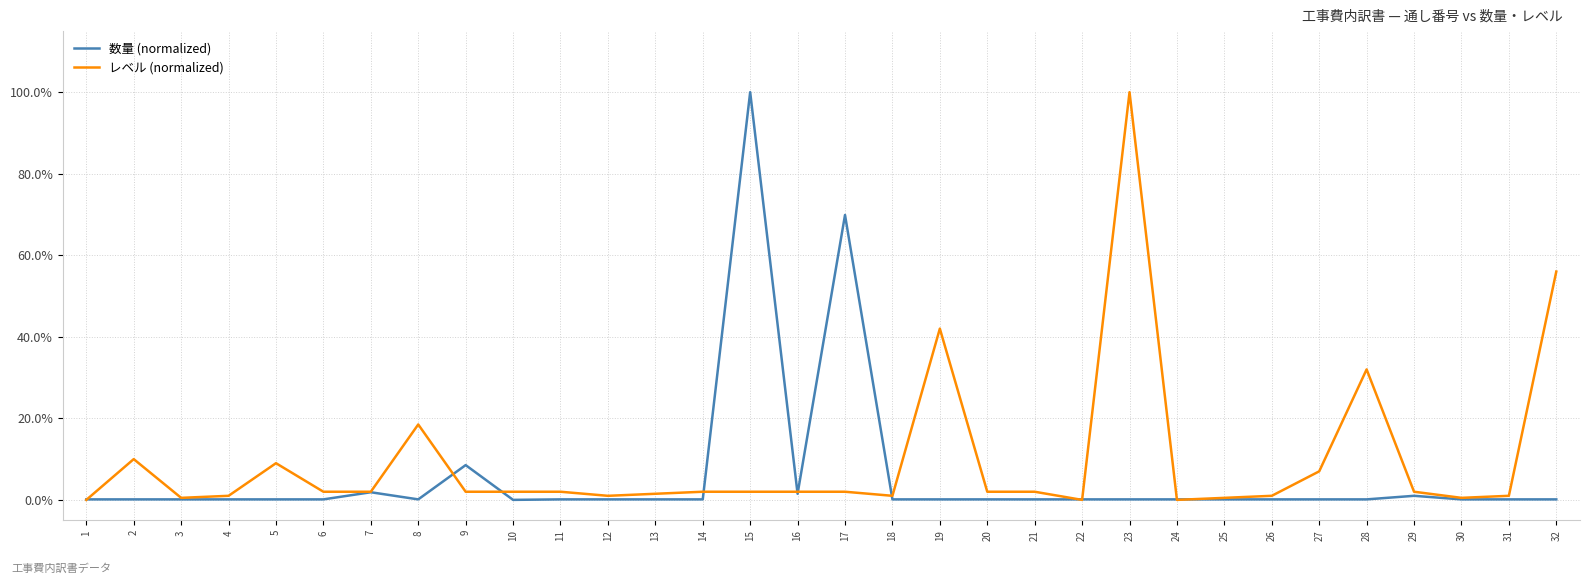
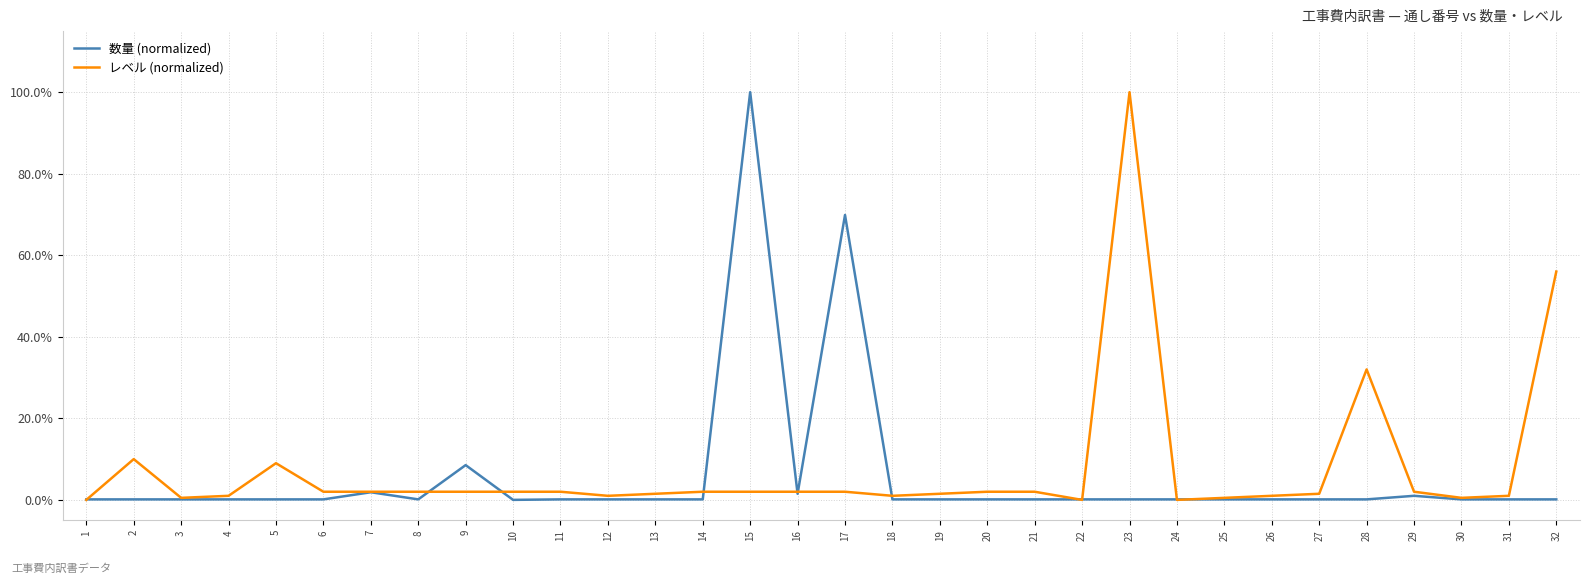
レベル (normalized), 8: 19% -> 2%
レベル (normalized), 19: 42% -> 2%
レベル (normalized), 27: 7% -> 2%
